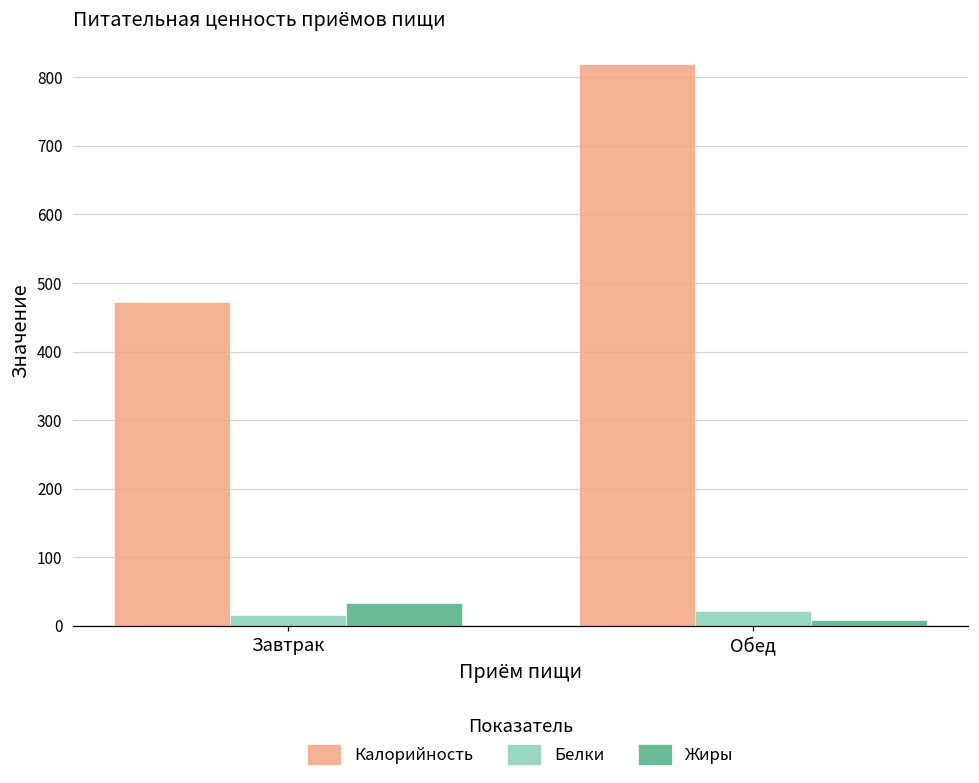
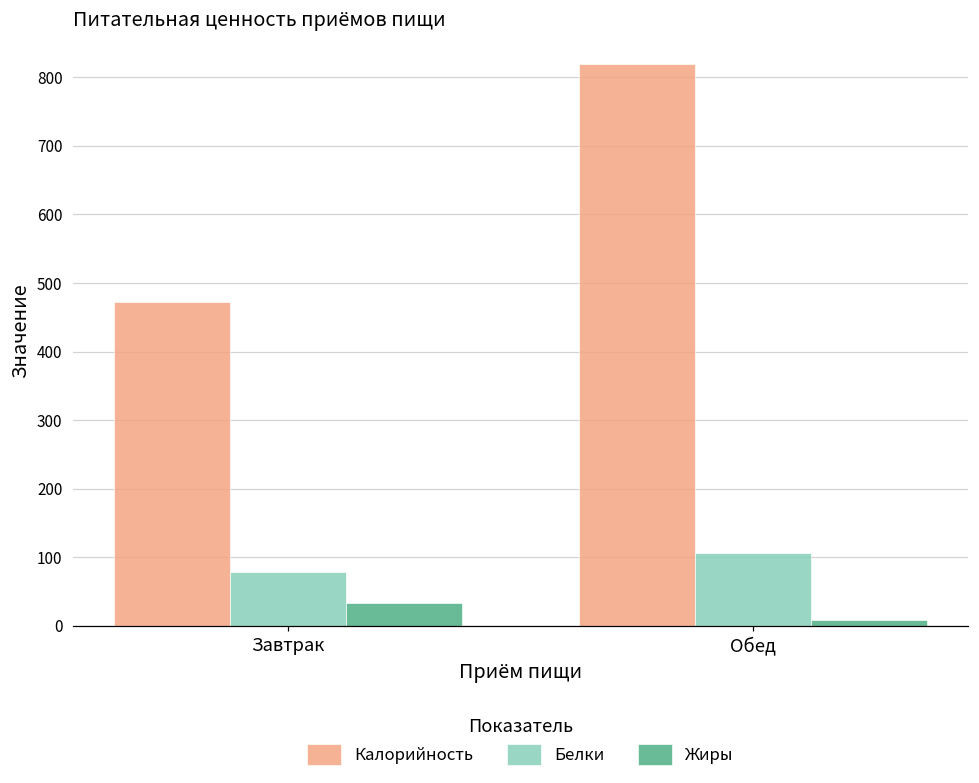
Белки, Завтрак: 20 -> 80
Белки, Обед: 20 -> 110
